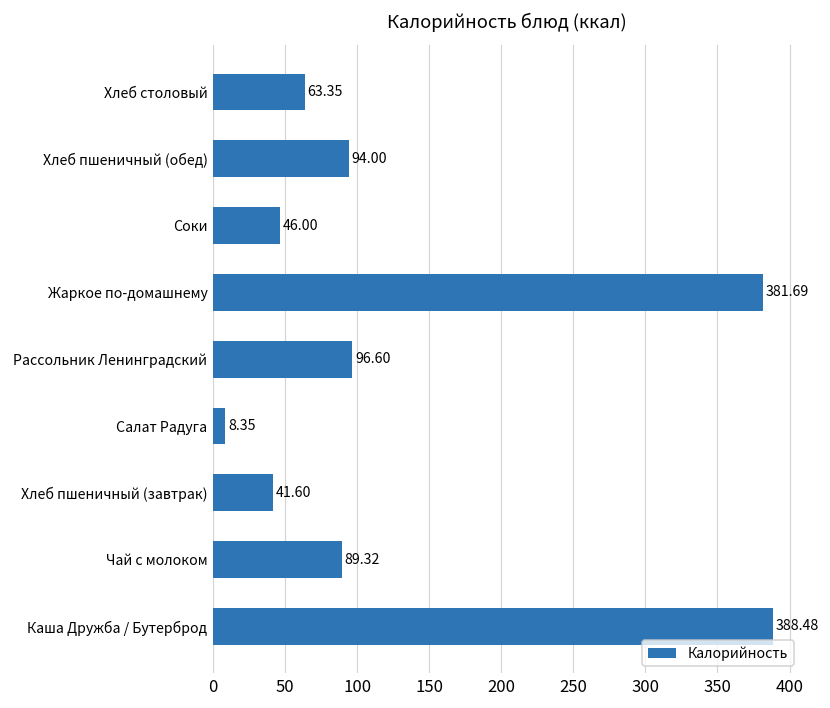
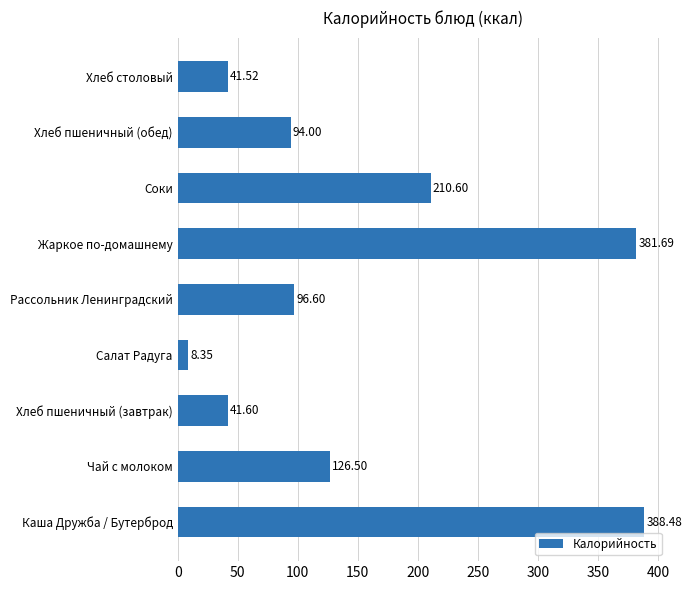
Хлеб столовый: 63.35 -> 41.52
Соки: 46.00 -> 210.60
Чай с молоком: 89.32 -> 126.50
